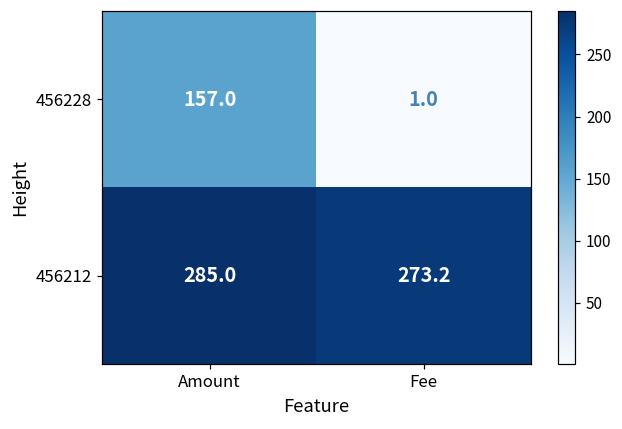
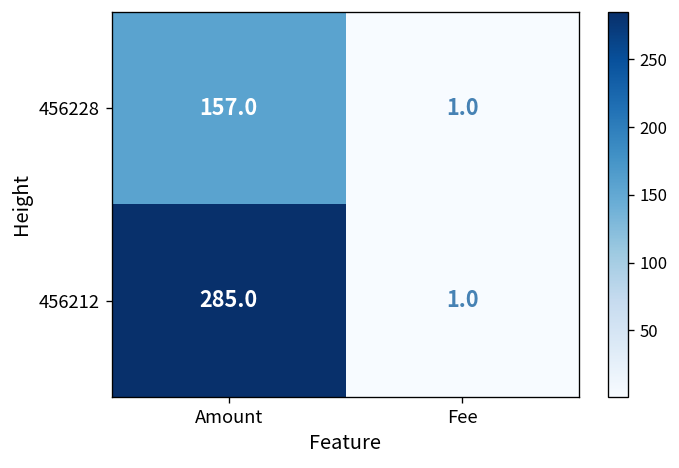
456212, Fee: 273.2 -> 1.0
